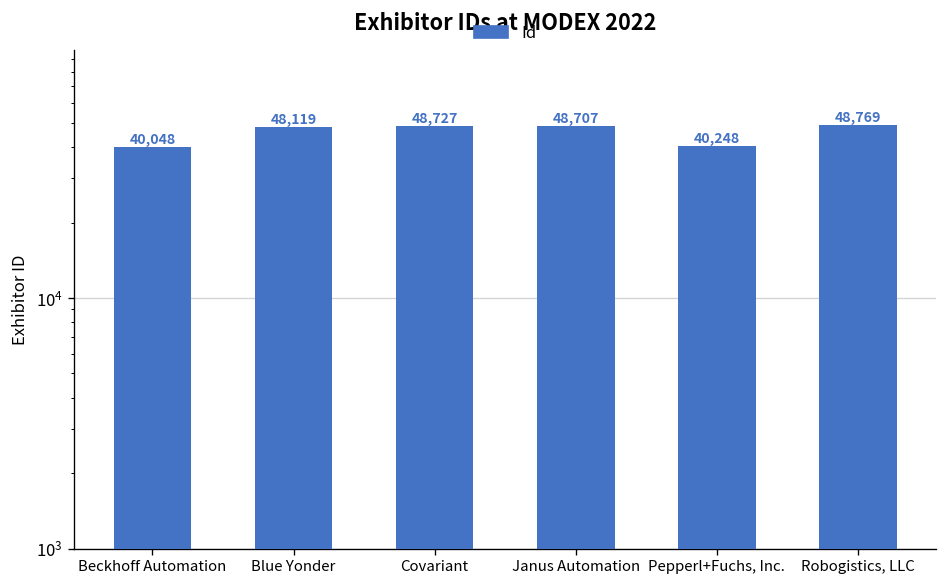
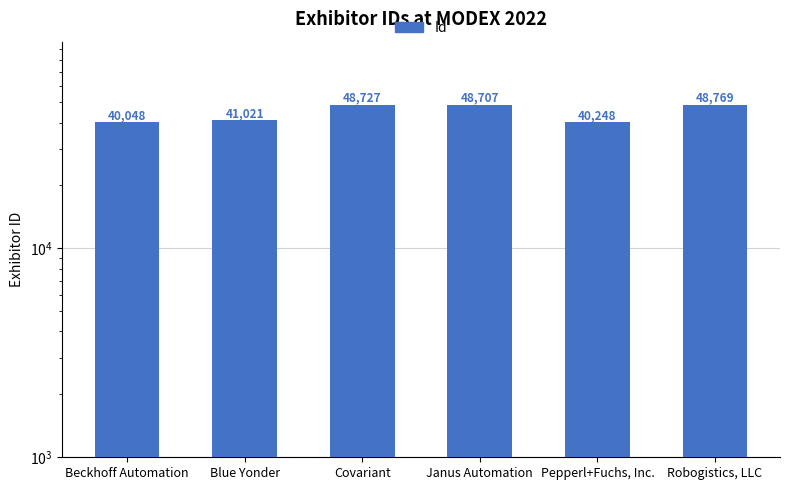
Blue Yonder: 48,119 -> 41,021
